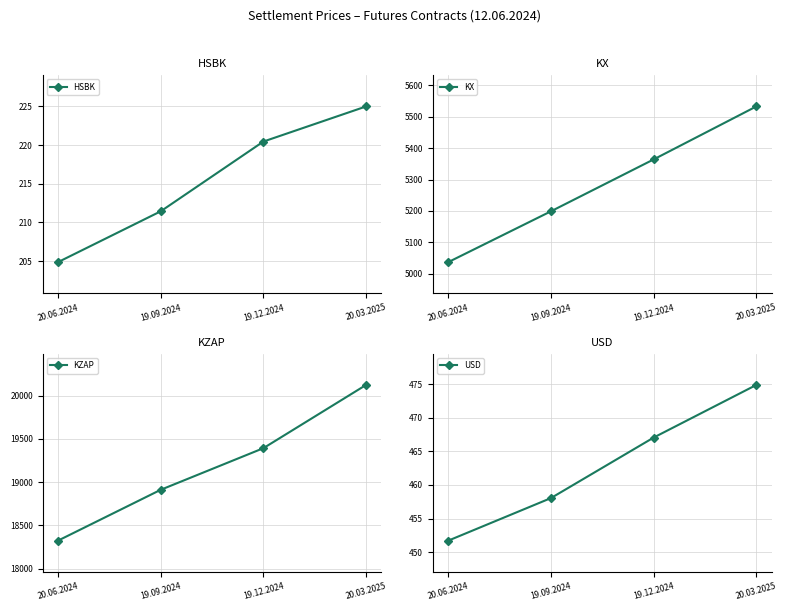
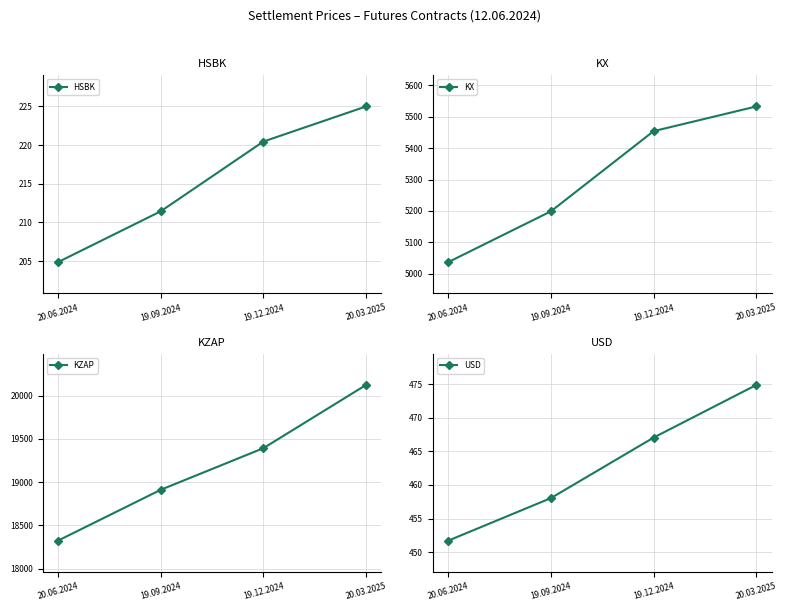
KX, 19.12.2024: 5360 -> 5450
